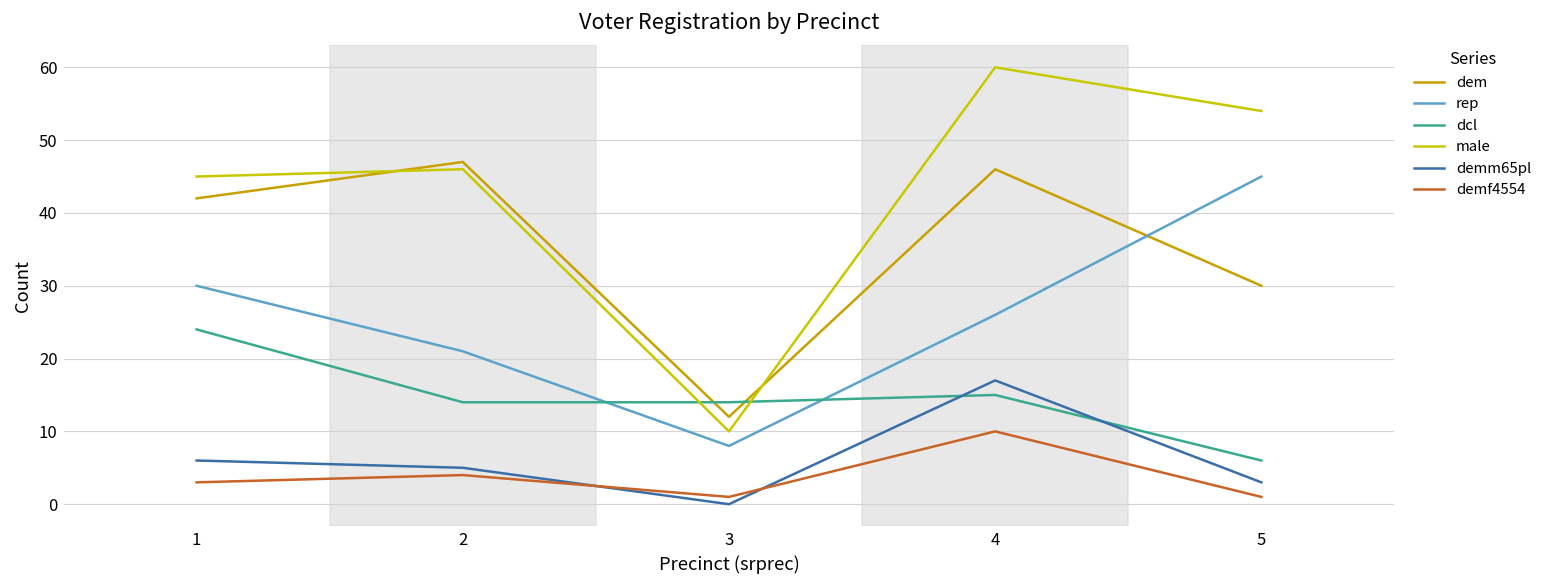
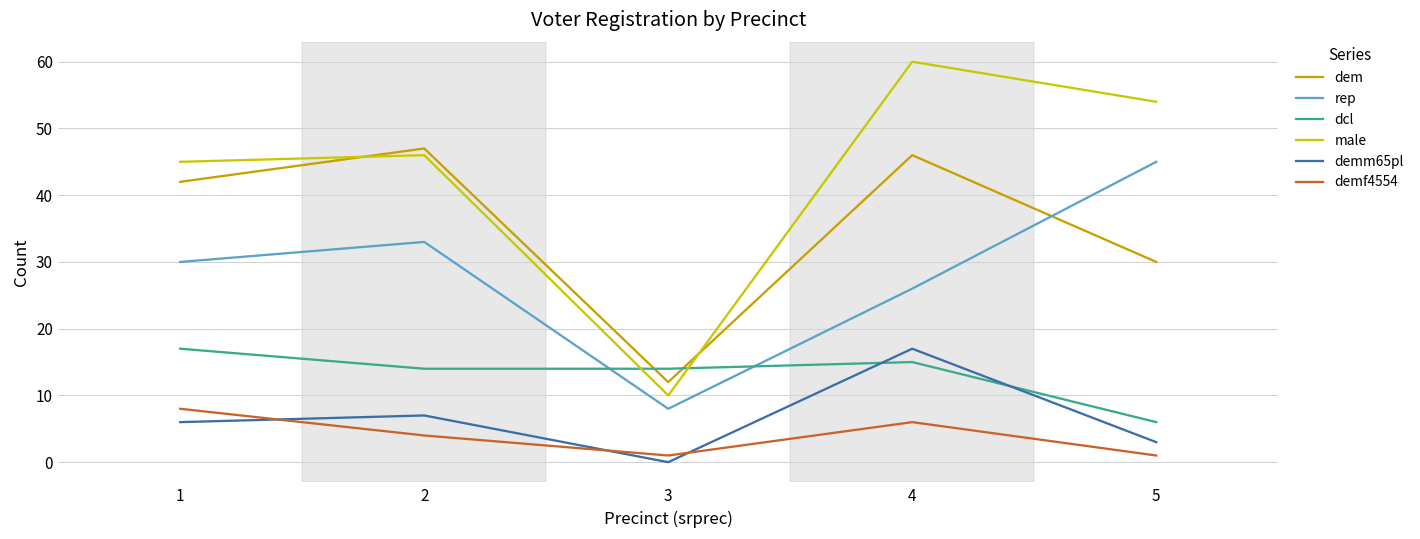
dcl, 1: 24 -> 17
demf4554, 1: 3 -> 8
rep, 2: 21 -> 33
demm65pl, 2: 5 -> 7
demf4554, 4: 10 -> 6
